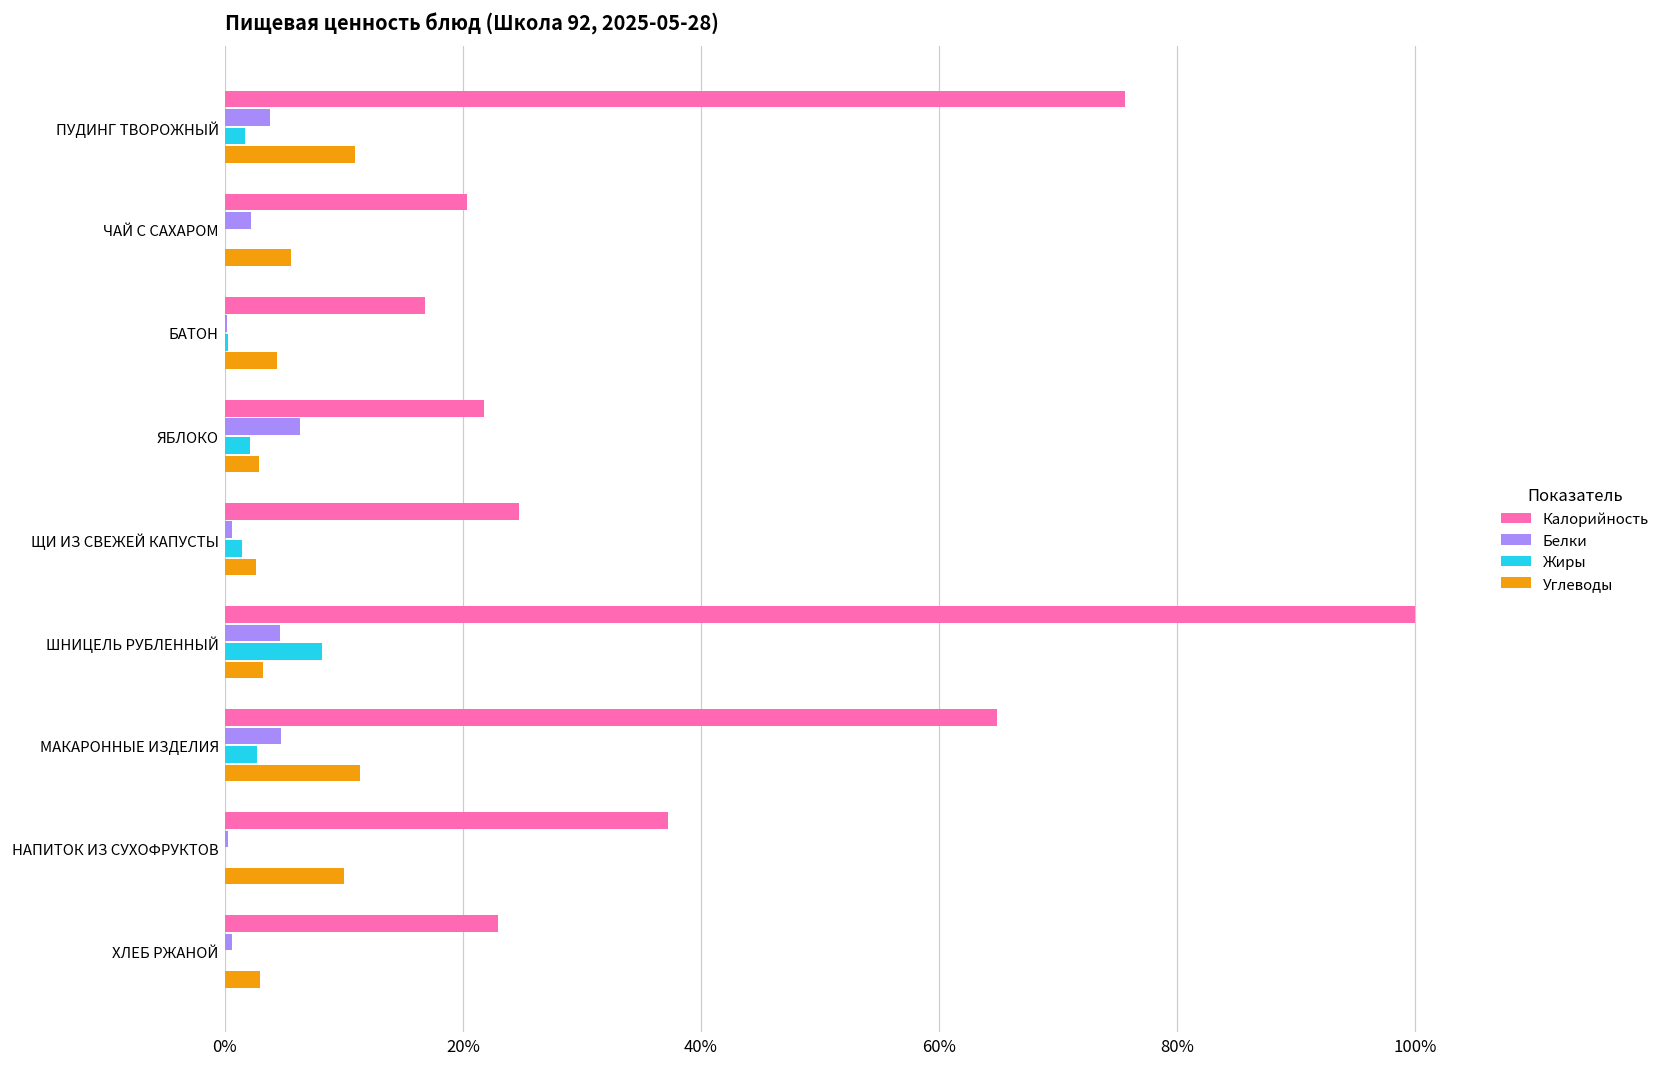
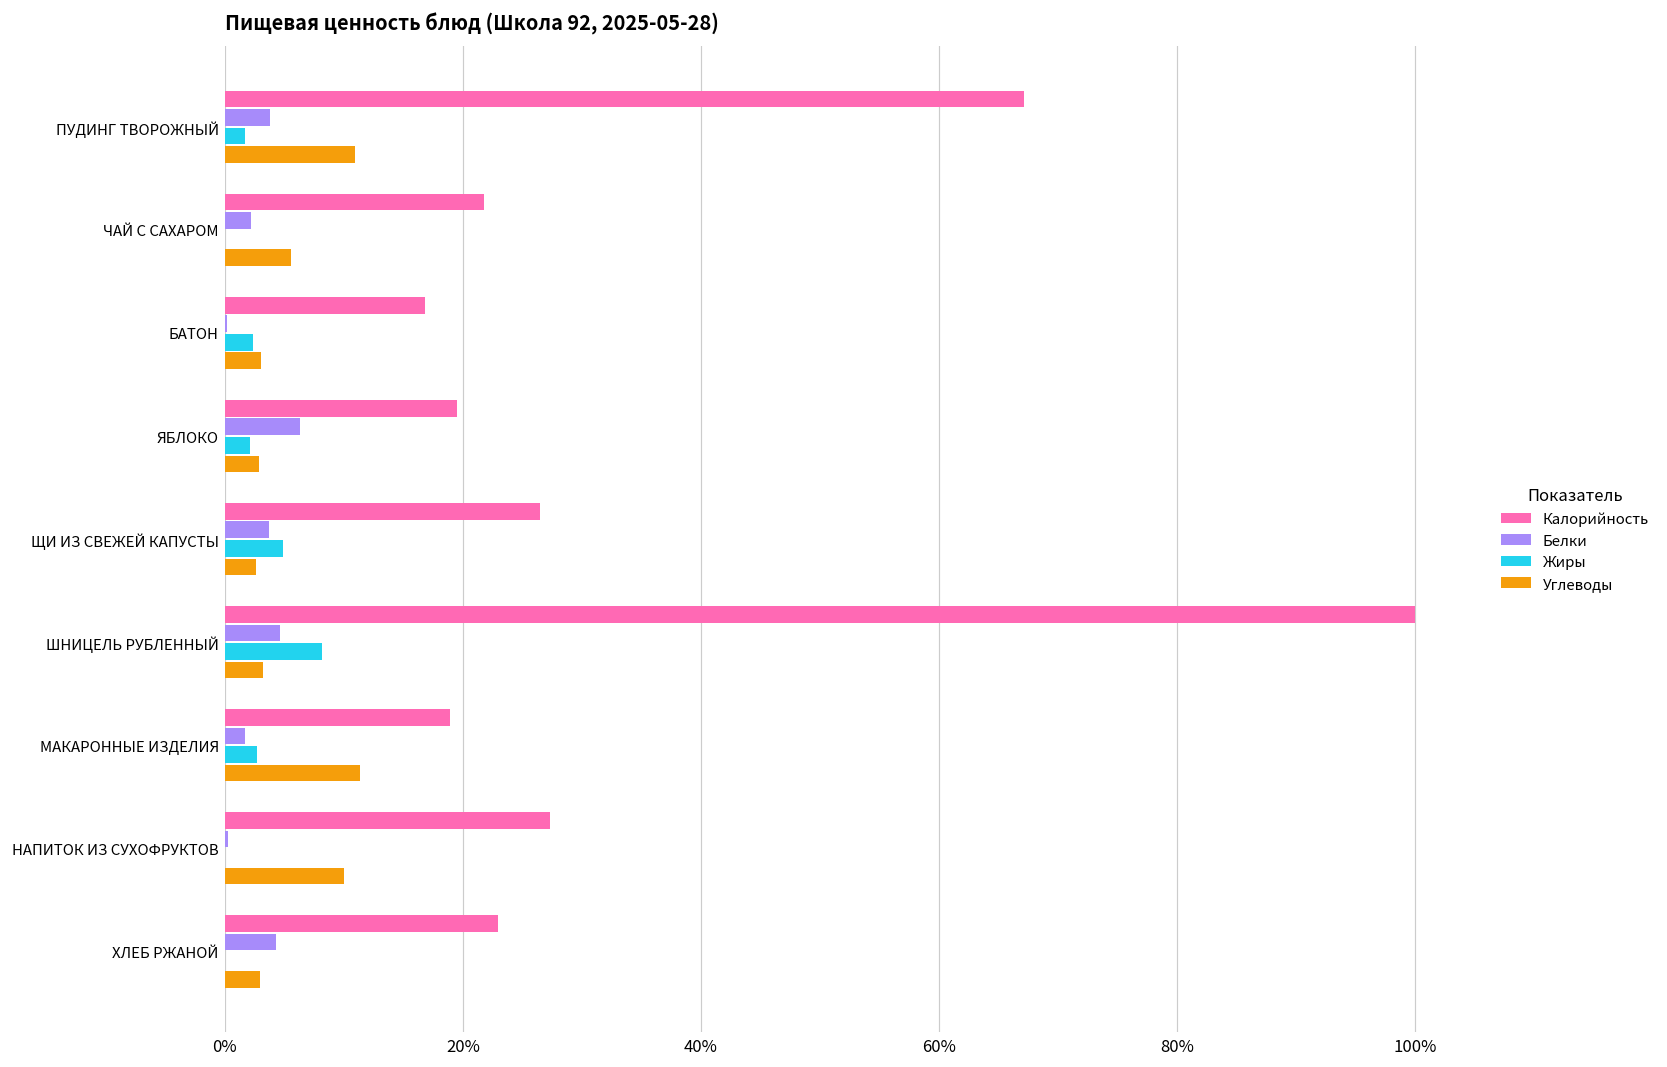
Калорийность, ПУДИНГ ТВОРОЖНЫЙ: 76% -> 67%
Калорийность, ЧАЙ С САХАРОМ: 20% -> 22%
Жиры, БАТОН: 0% -> 2%
Углеводы, БАТОН: 4% -> 3%
Калорийность, ЯБЛОКО: 22% -> 19%
Калорийность, ЩИ ИЗ СВЕЖЕЙ КАПУСТЫ: 25% -> 26%
Белки, ЩИ ИЗ СВЕЖЕЙ КАПУСТЫ: 1% -> 4%
Жиры, ЩИ ИЗ СВЕЖЕЙ КАПУСТЫ: 1% -> 5%
Калорийность, МАКАРОННЫЕ ИЗДЕЛИЯ: 65% -> 19%
Белки, МАКАРОННЫЕ ИЗДЕЛИЯ: 5% -> 2%
Калорийность, НАПИТОК ИЗ СУХОФРУКТОВ: 37% -> 27%
Белки, ХЛЕБ РЖАНОЙ: 1% -> 4%
